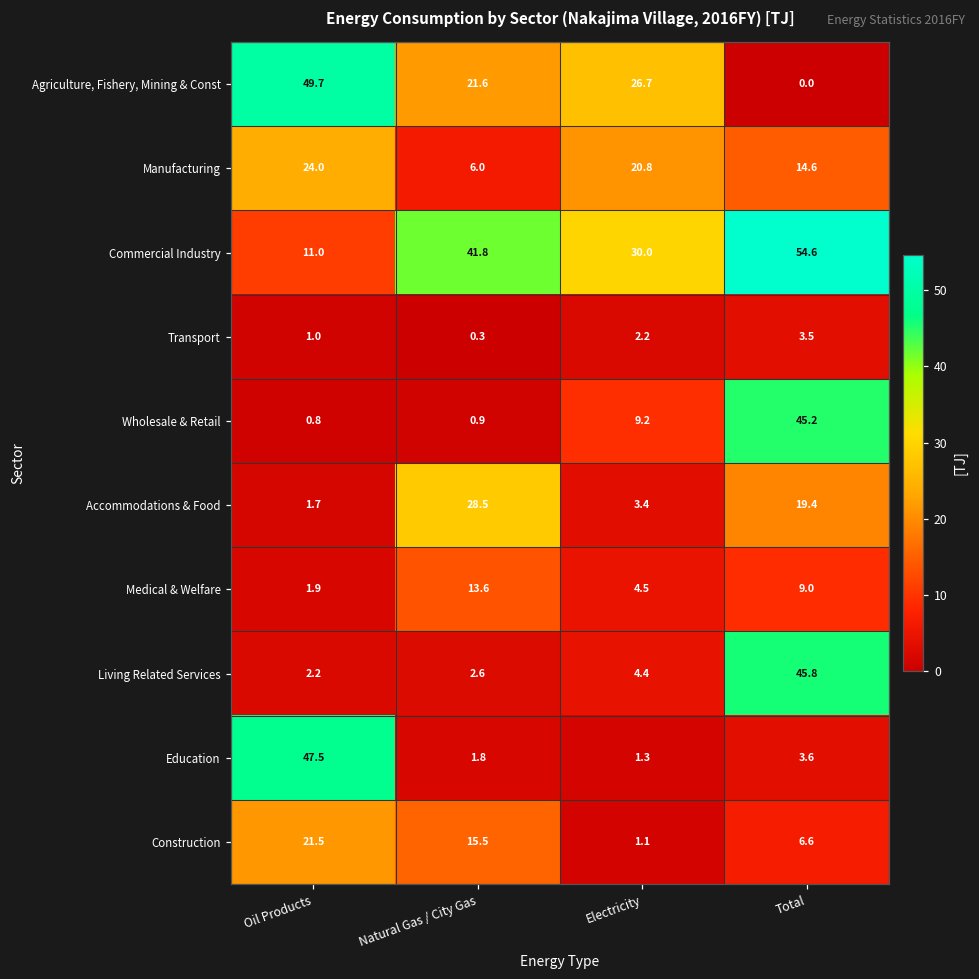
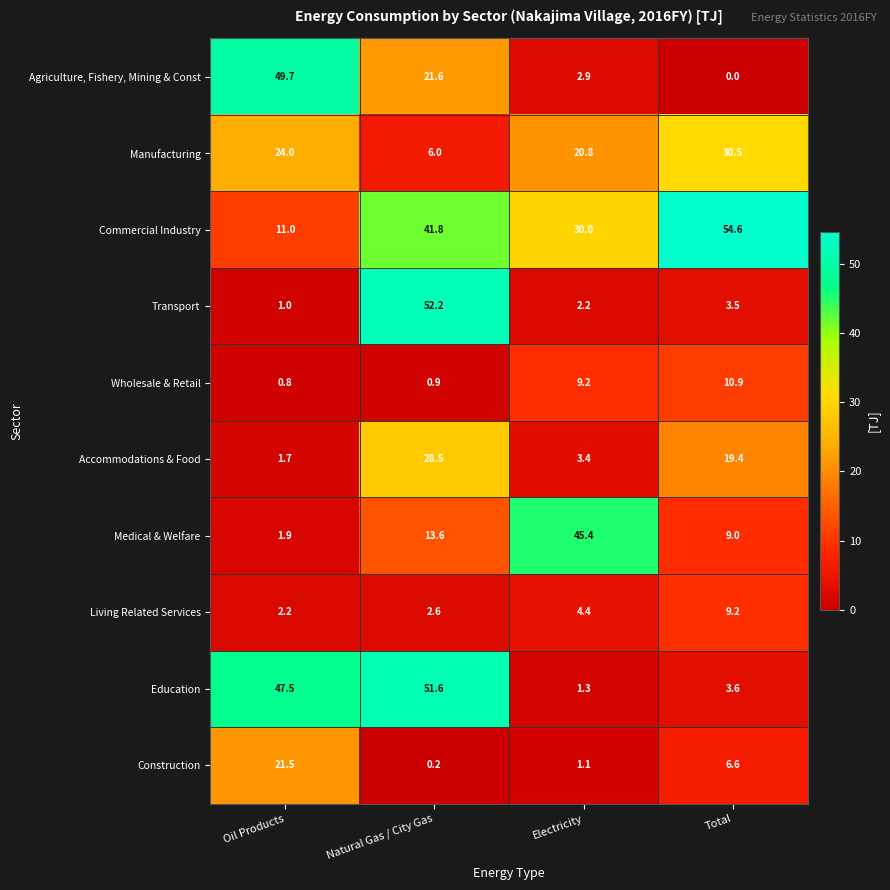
Agriculture, Fishery, Mining & Const, Electricity: 26.7 -> 2.9
Manufacturing, Total: 14.6 -> 30.5
Transport, Natural Gas / City Gas: 0.3 -> 52.2
Wholesale & Retail, Total: 45.2 -> 10.9
Medical & Welfare, Electricity: 4.5 -> 45.4
Living Related Services, Total: 45.8 -> 9.2
Education, Natural Gas / City Gas: 1.8 -> 51.6
Construction, Natural Gas / City Gas: 15.5 -> 0.2
